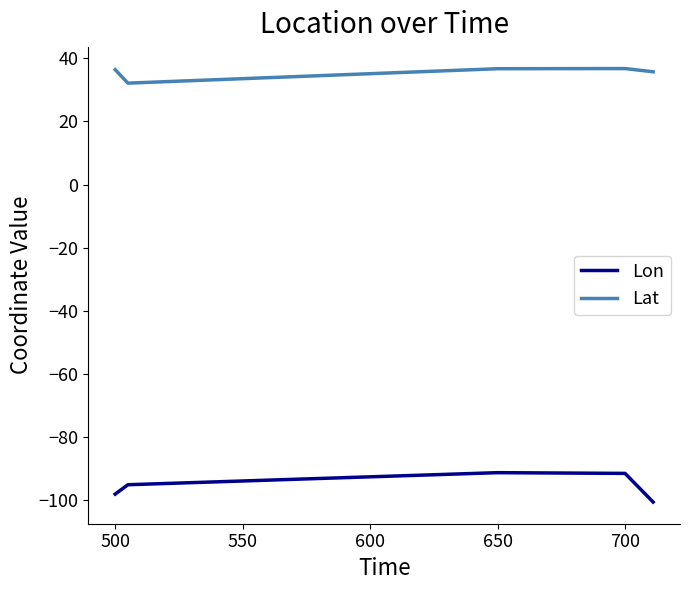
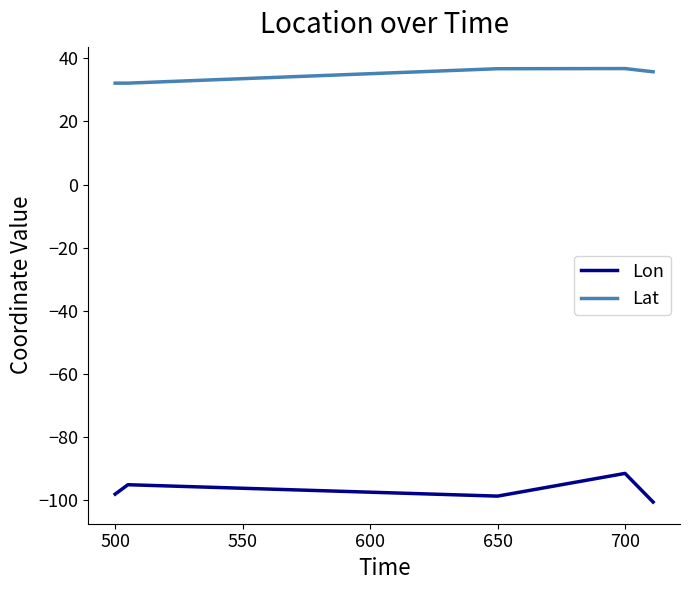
Lat, 500: 36 -> 32
Lon, 650: -91 -> -99
